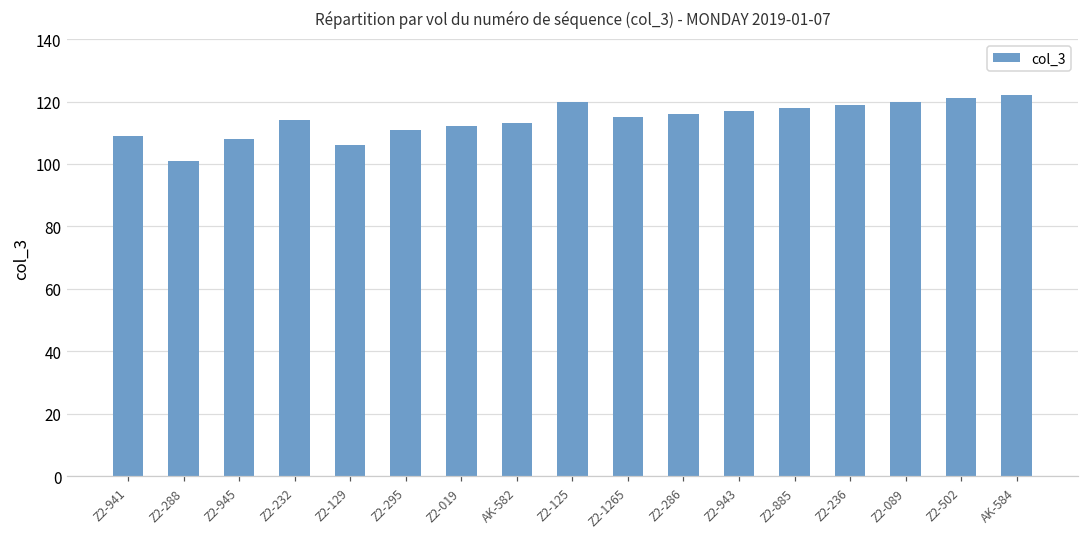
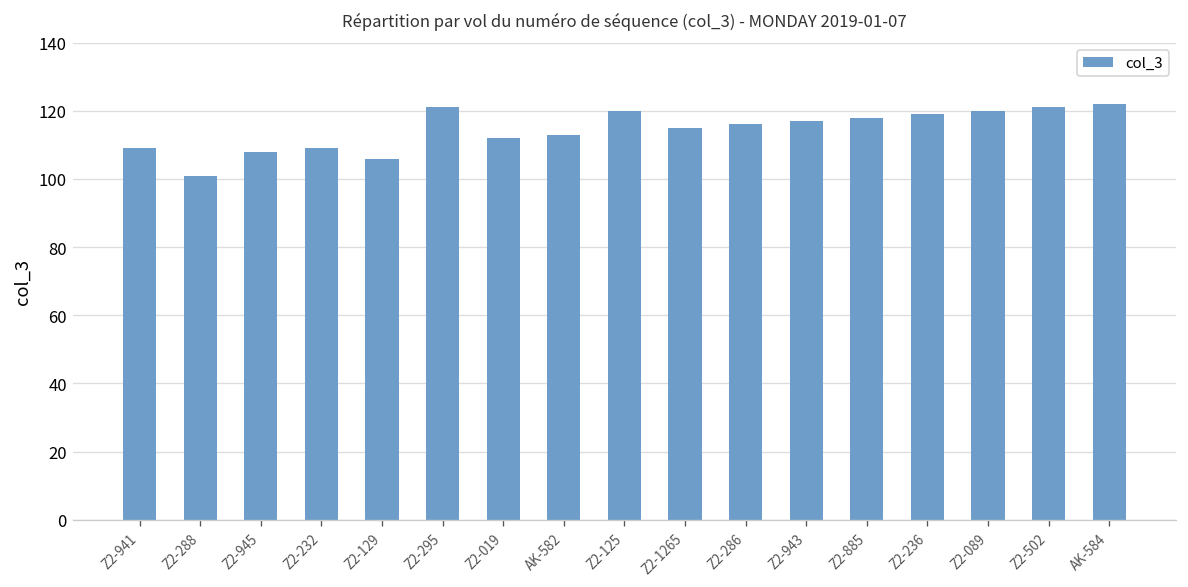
Z2-232: 114 -> 109
Z2-295: 111 -> 121
